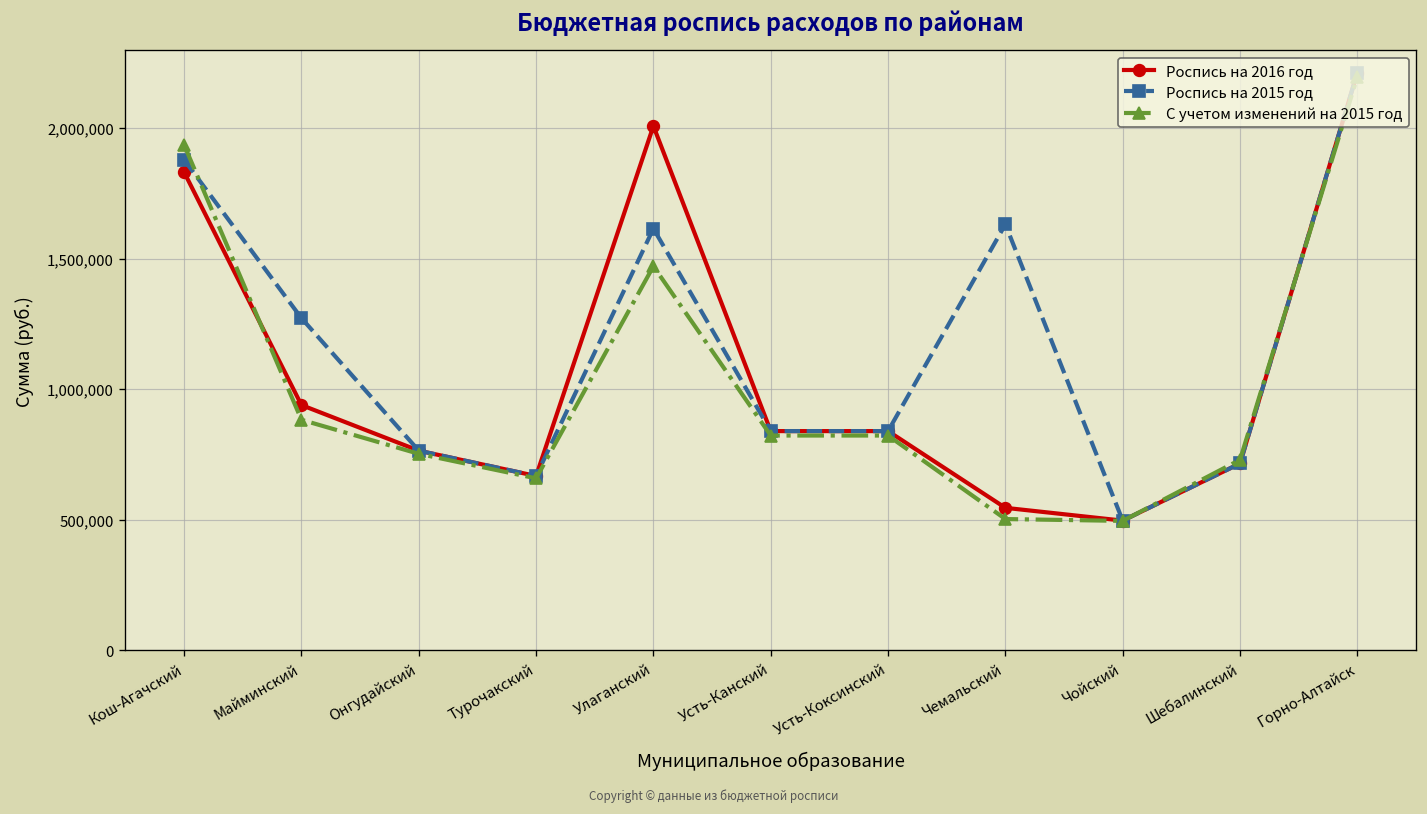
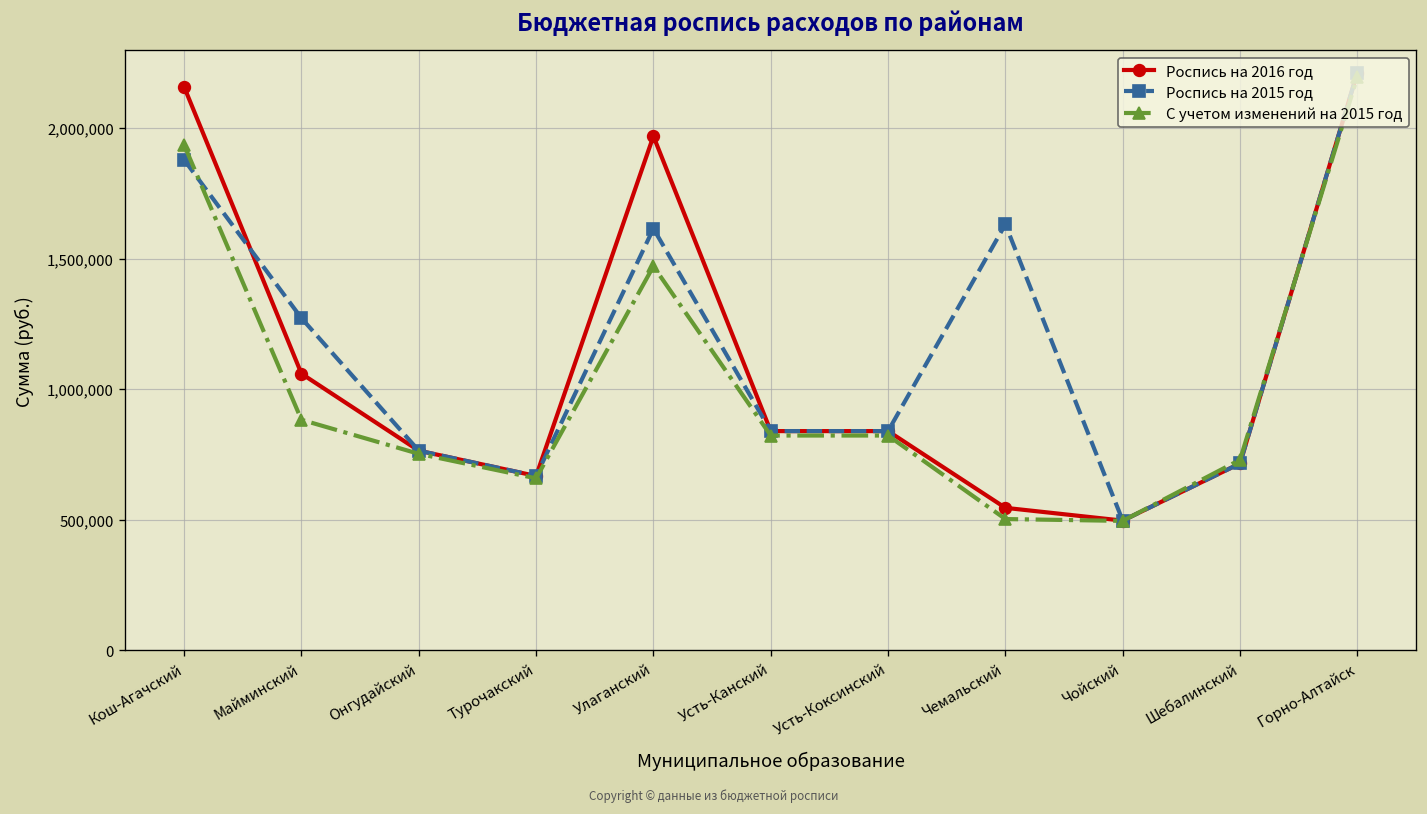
Роспись на 2016 год, Кош-Агачский: 1,830,000 -> 2,160,000
Роспись на 2016 год, Майминский: 940,000 -> 1,060,000
Роспись на 2016 год, Улаганский: 2,010,000 -> 1,970,000
